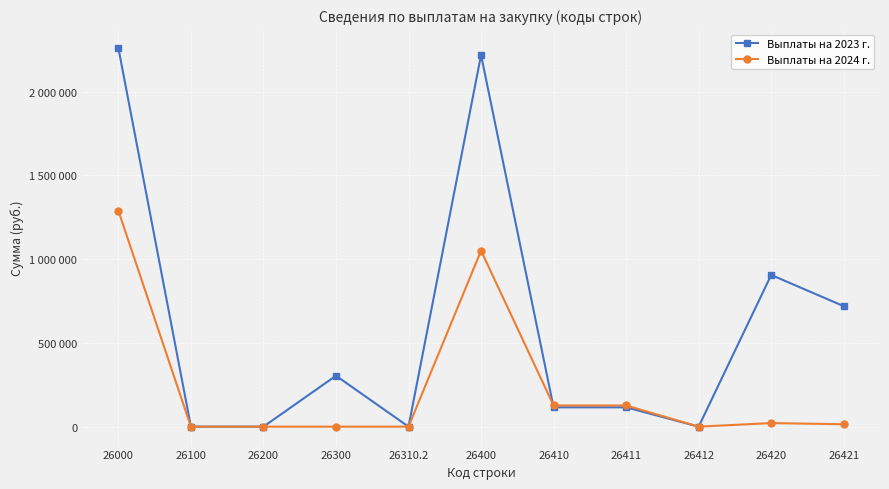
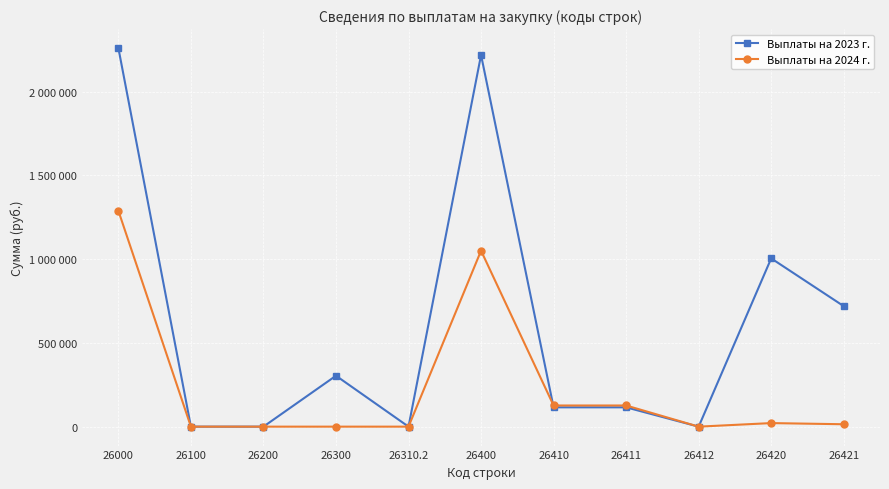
Выплаты на 2023 г., 26420: 910000 -> 1000000
